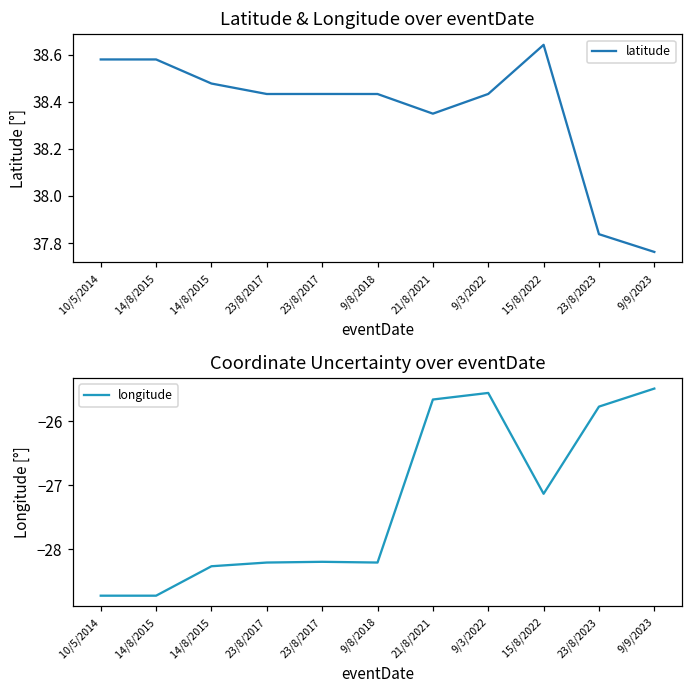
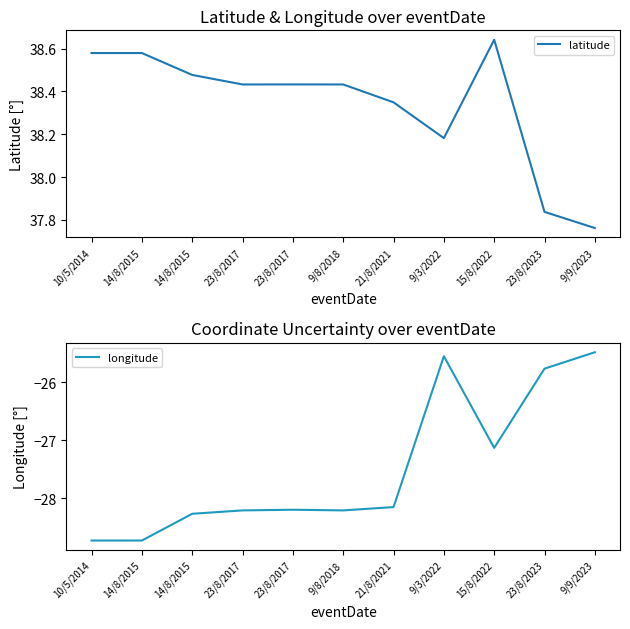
Latitude & Longitude over eventDate, 9/3/2022: 38.43 -> 38.18
Coordinate Uncertainty over eventDate, 21/8/2021: -25.7 -> -28.2
